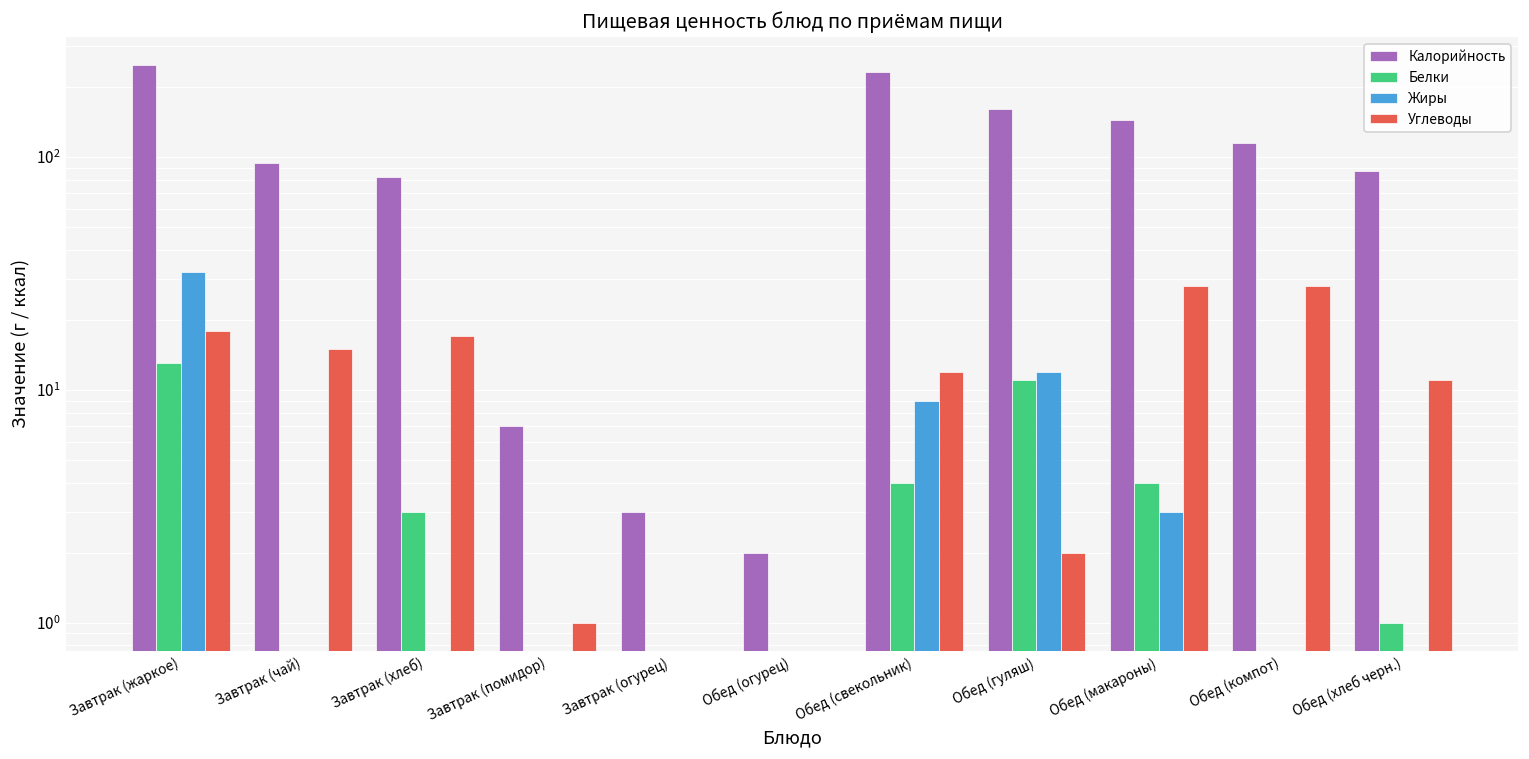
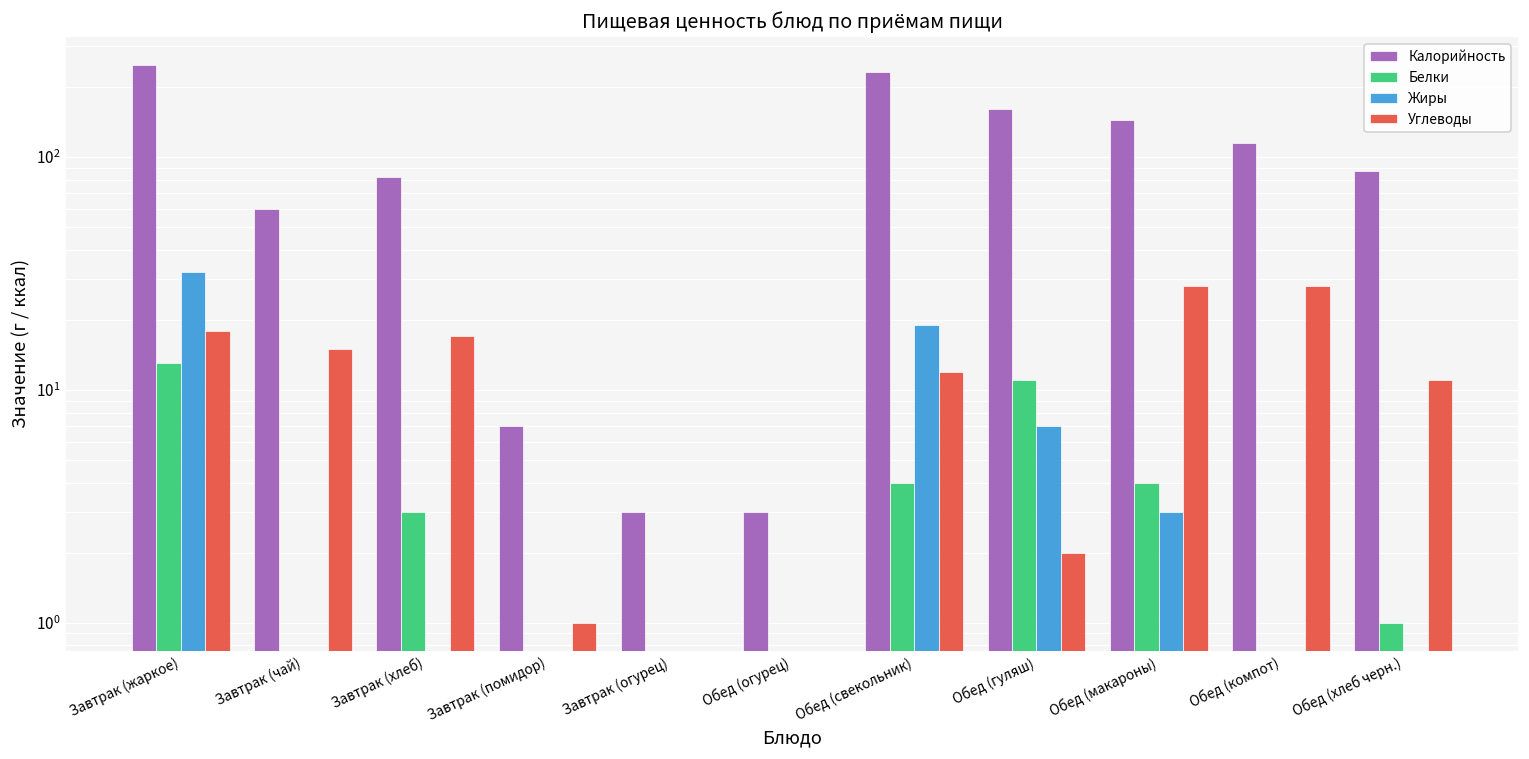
Калорийность, Завтрак (чай): 90 -> 60
Калорийность, Обед (огурец): 2 -> 3
Жиры, Обед (свекольник): 9 -> 19
Жиры, Обед (гуляш): 12 -> 7
